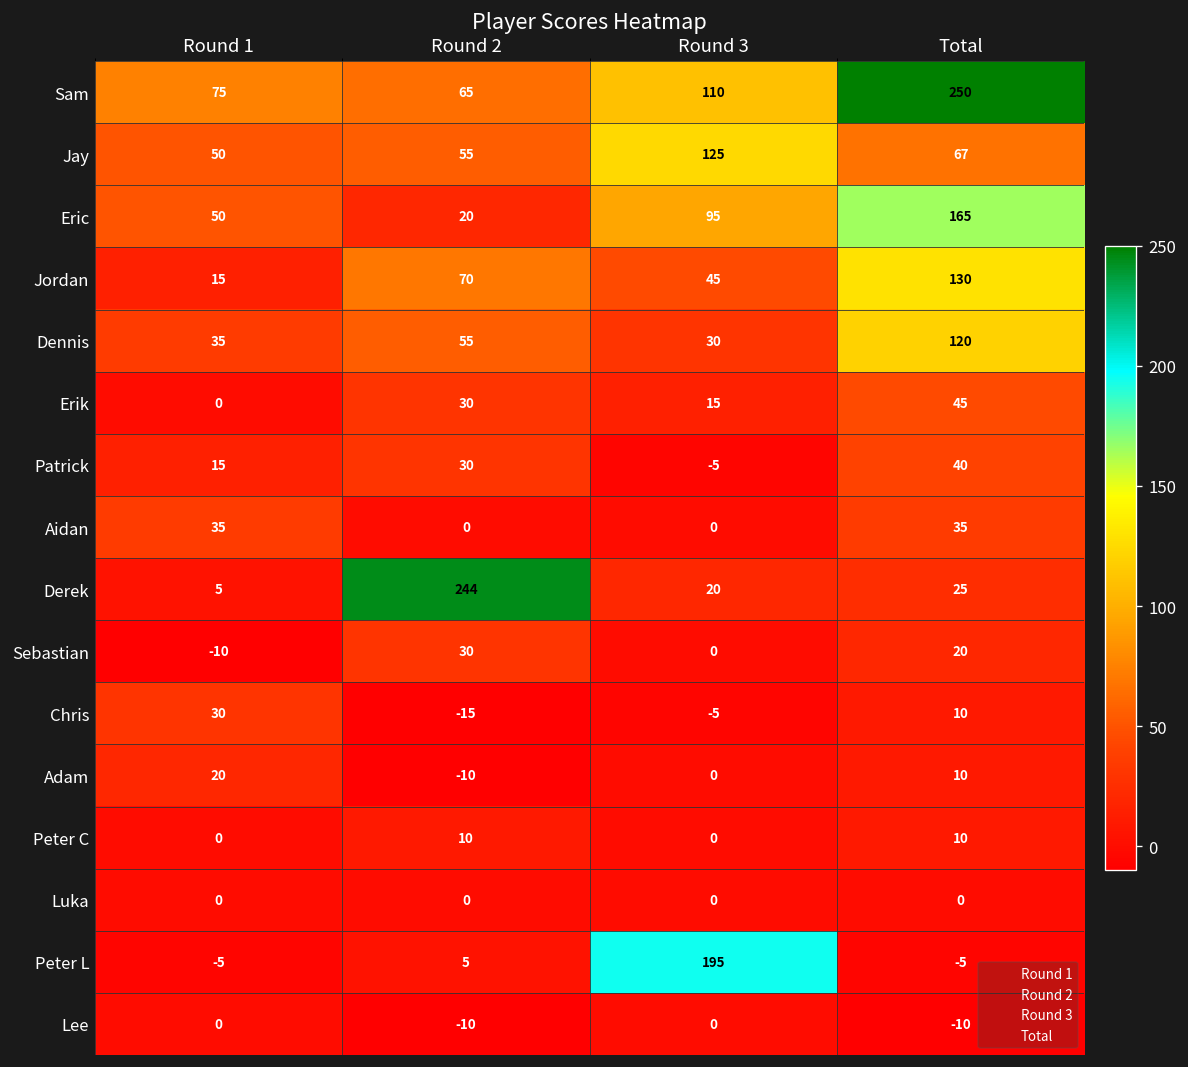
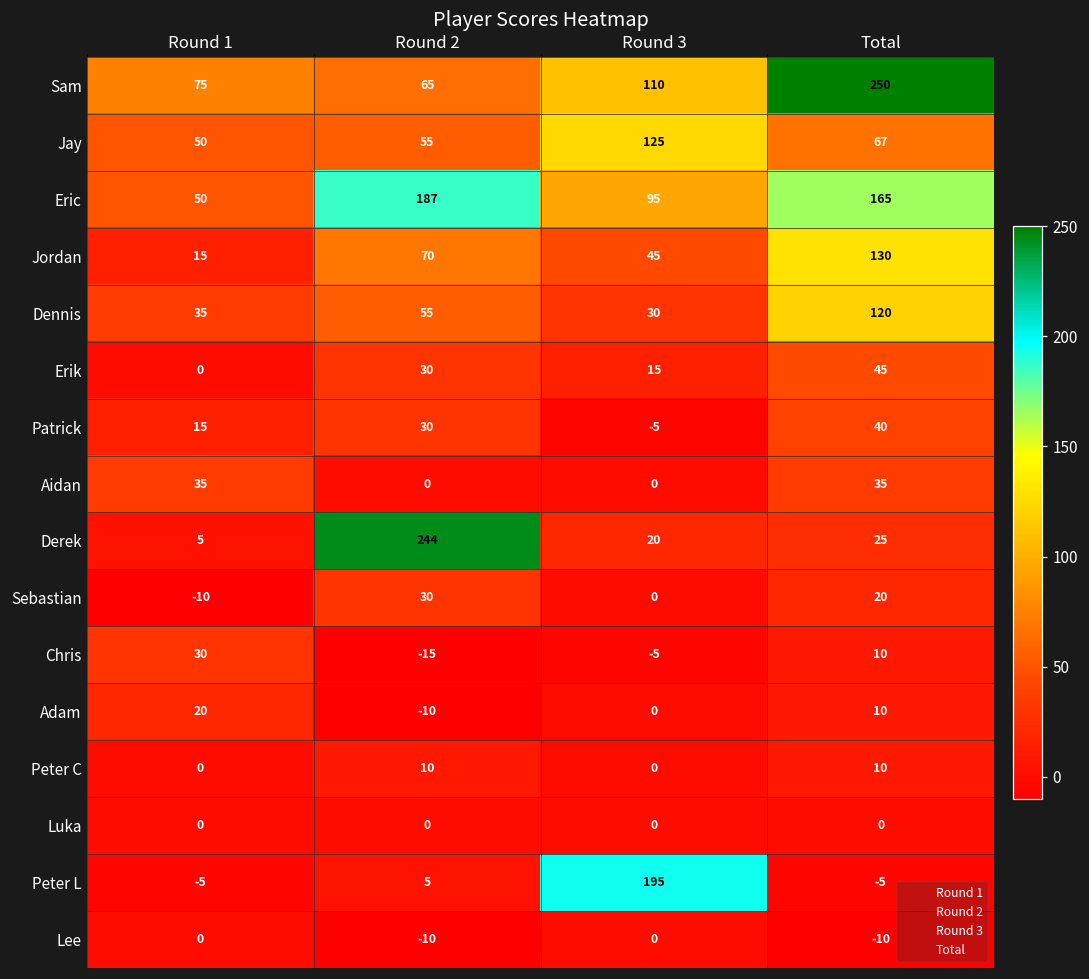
Eric, Round 2: 20 -> 187
